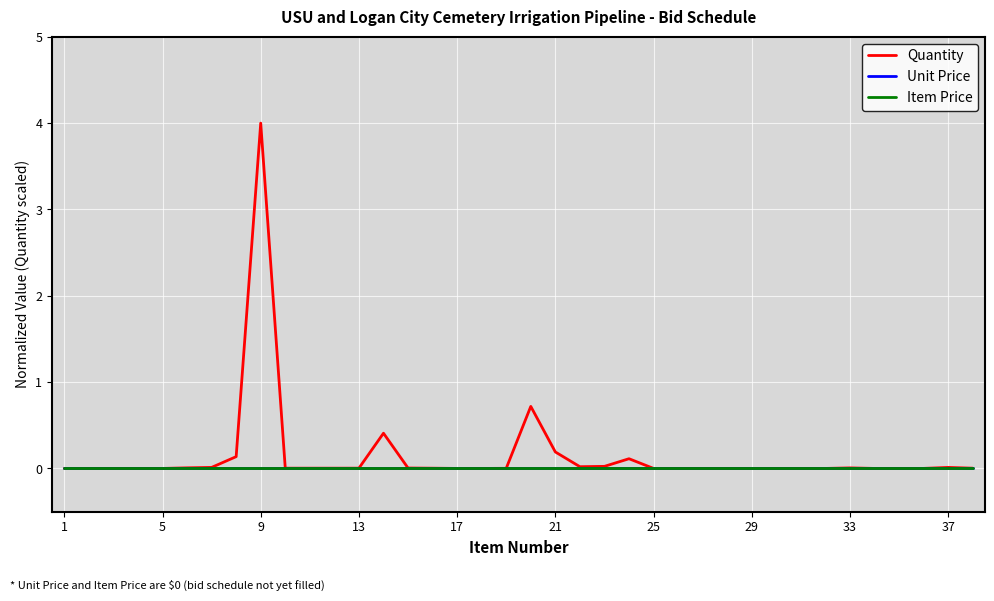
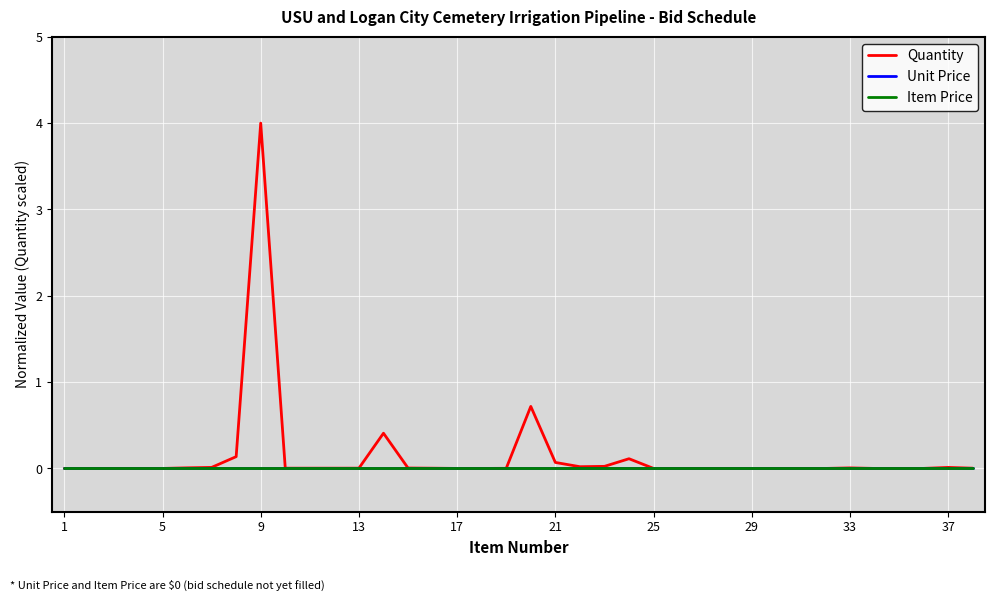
Quantity, 21: 0.2 -> 0.1
